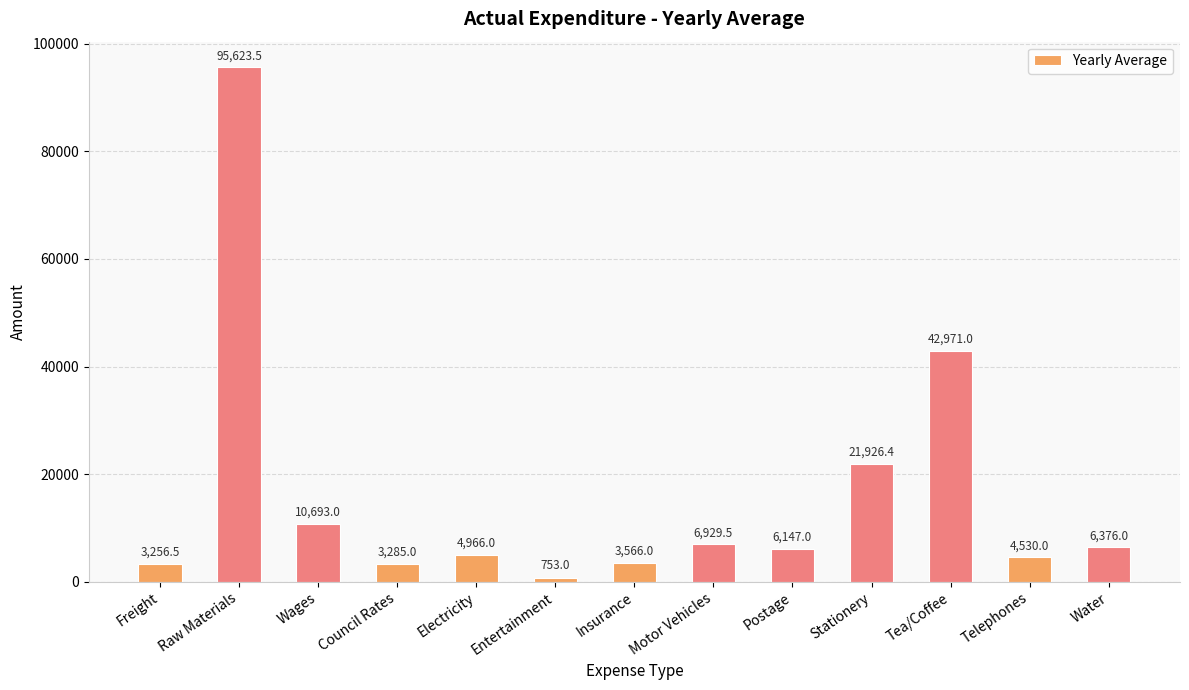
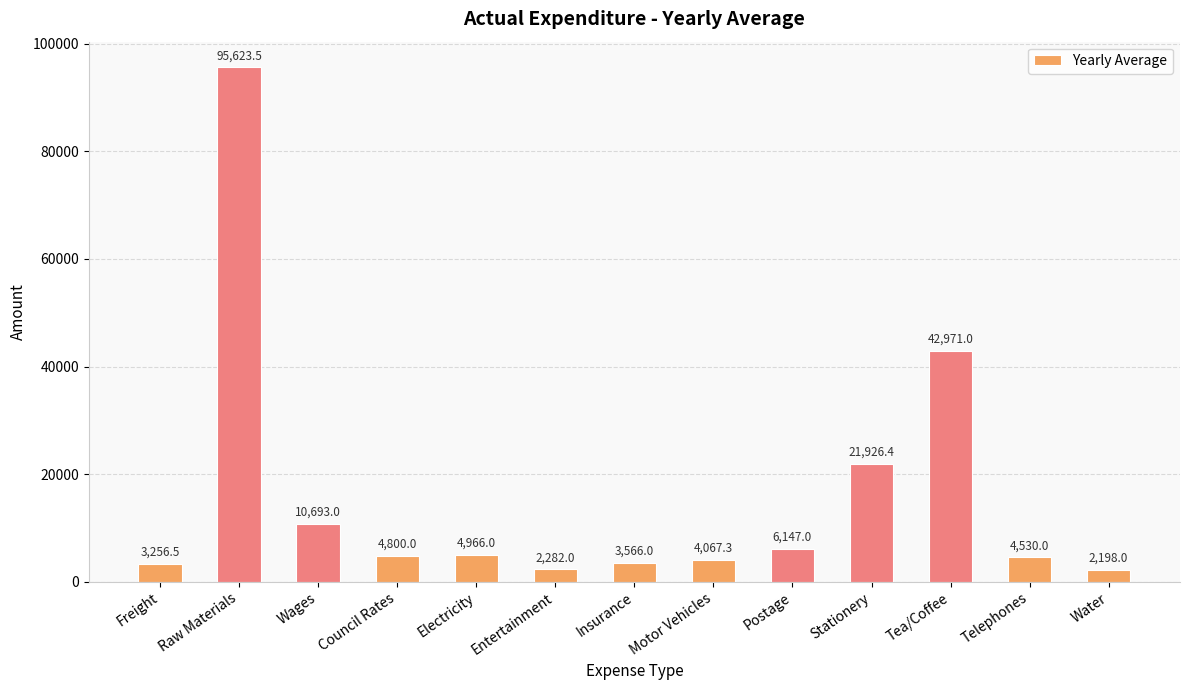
Council Rates: 3,285.0 -> 4,800.0
Entertainment: 753.0 -> 2,282.0
Motor Vehicles: 6,929.5 -> 4,067.3
Water: 6,376.0 -> 2,198.0
